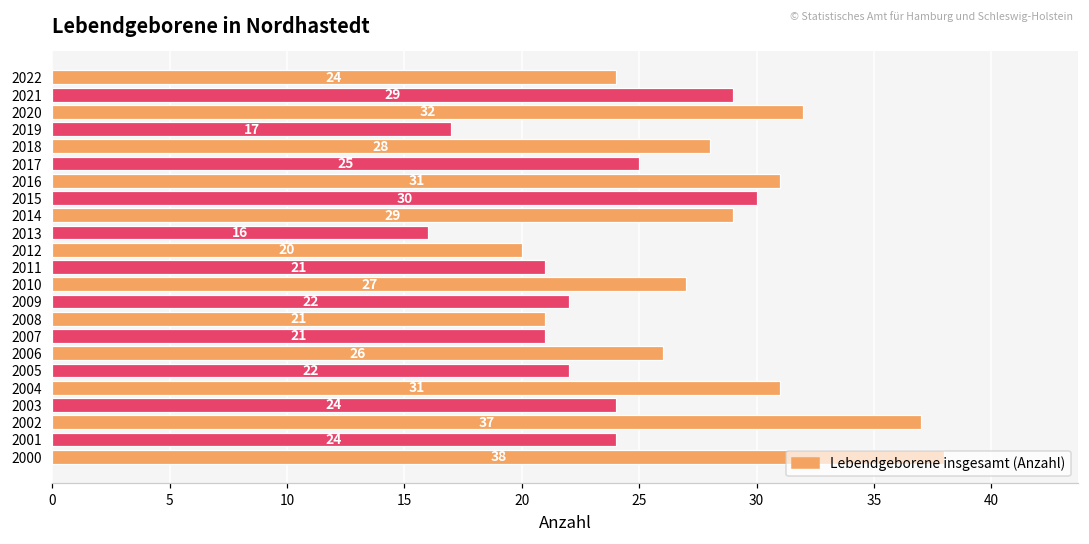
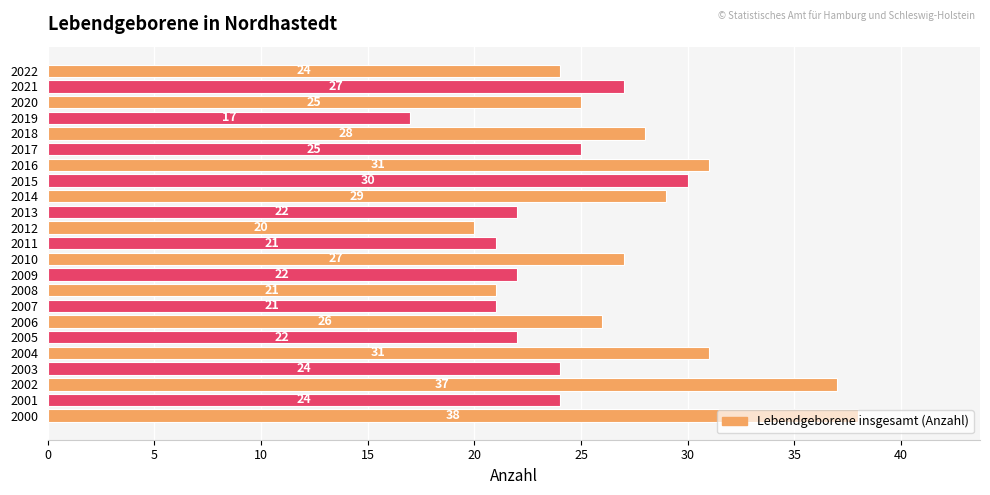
2021: 29 -> 27
2020: 32 -> 25
2013: 16 -> 22
